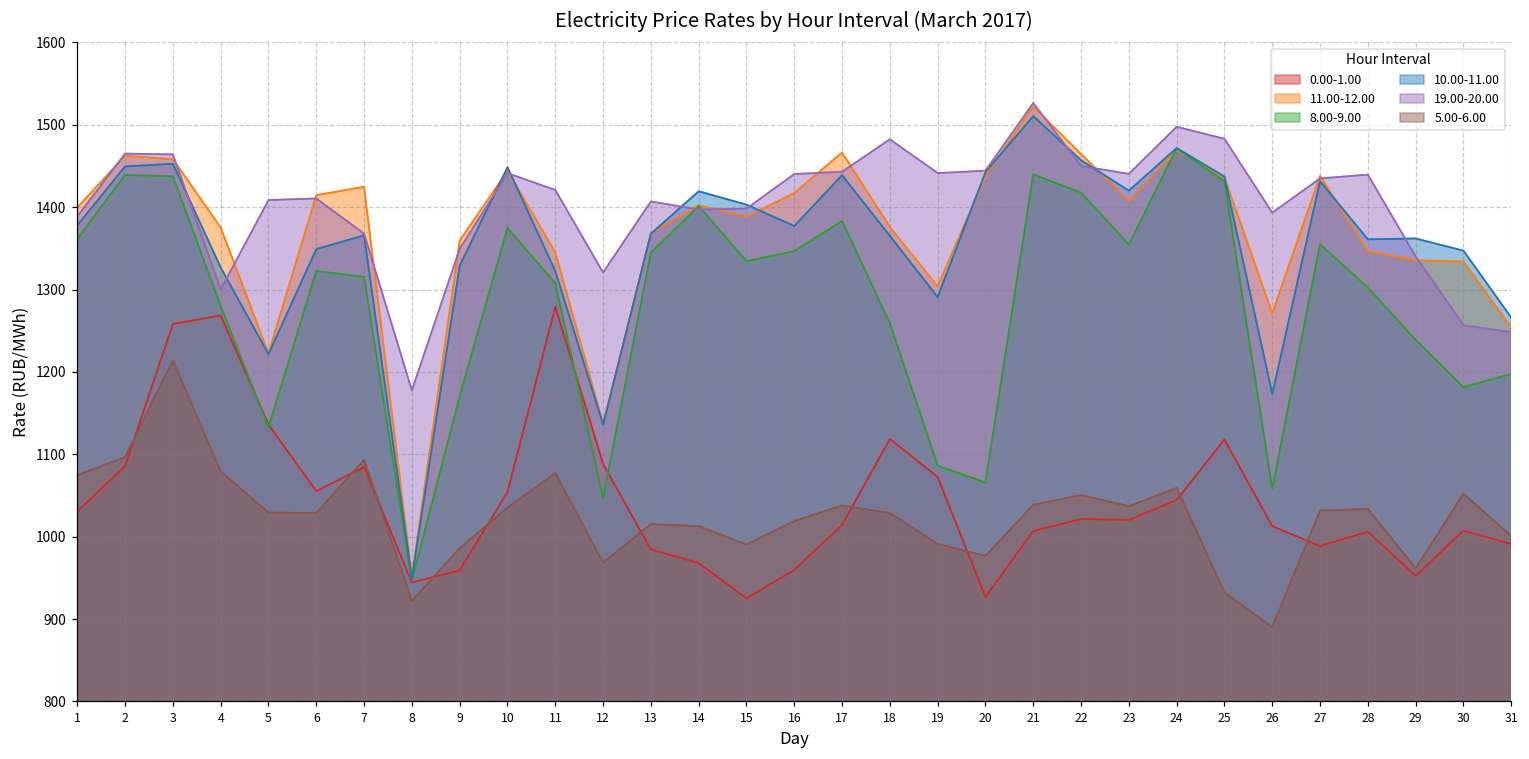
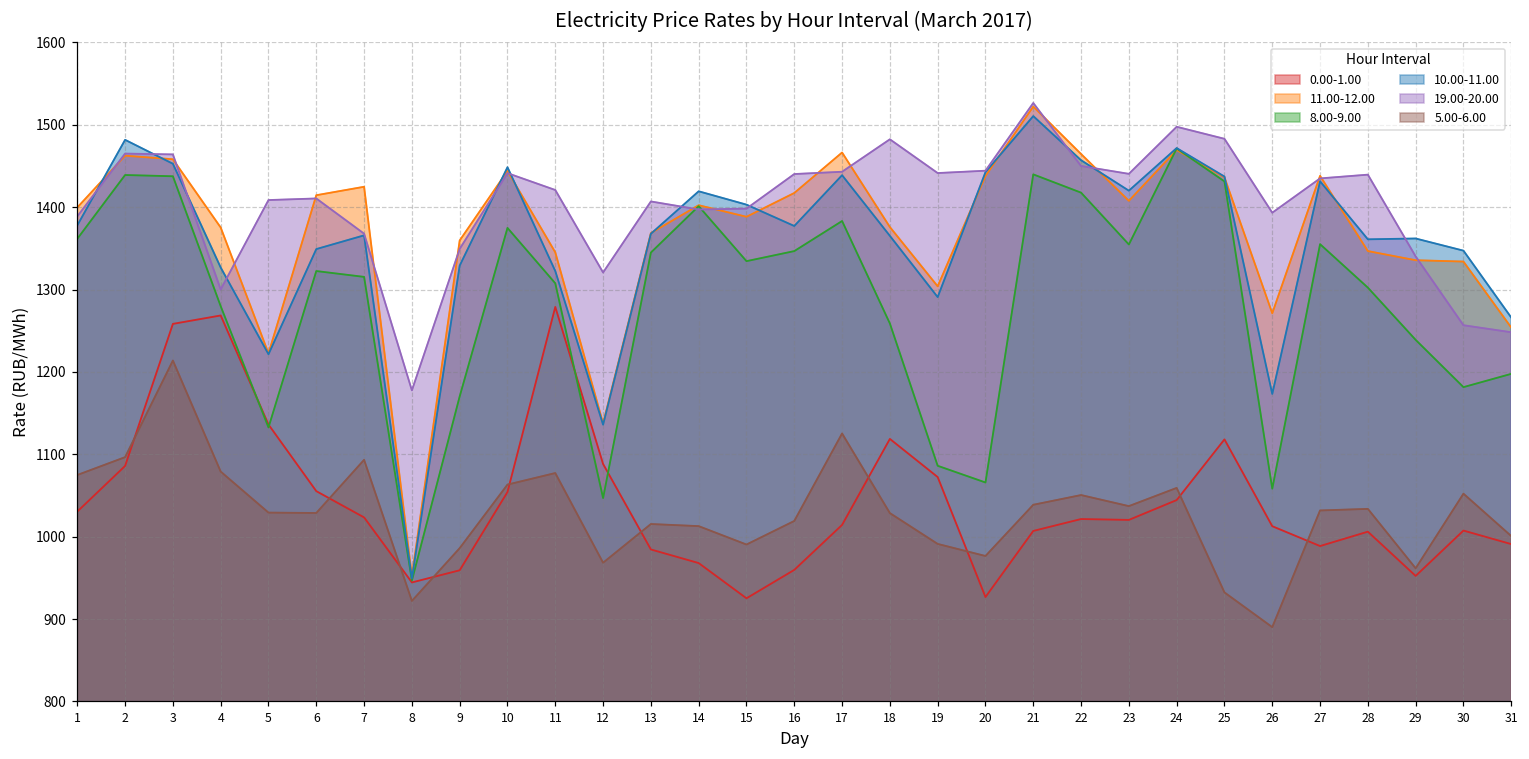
10.00-11.00, 2: 1450 -> 1480
0.00-1.00, 7: 1080 -> 1020
5.00-6.00, 10: 1040 -> 1060
5.00-6.00, 17: 1040 -> 1130
